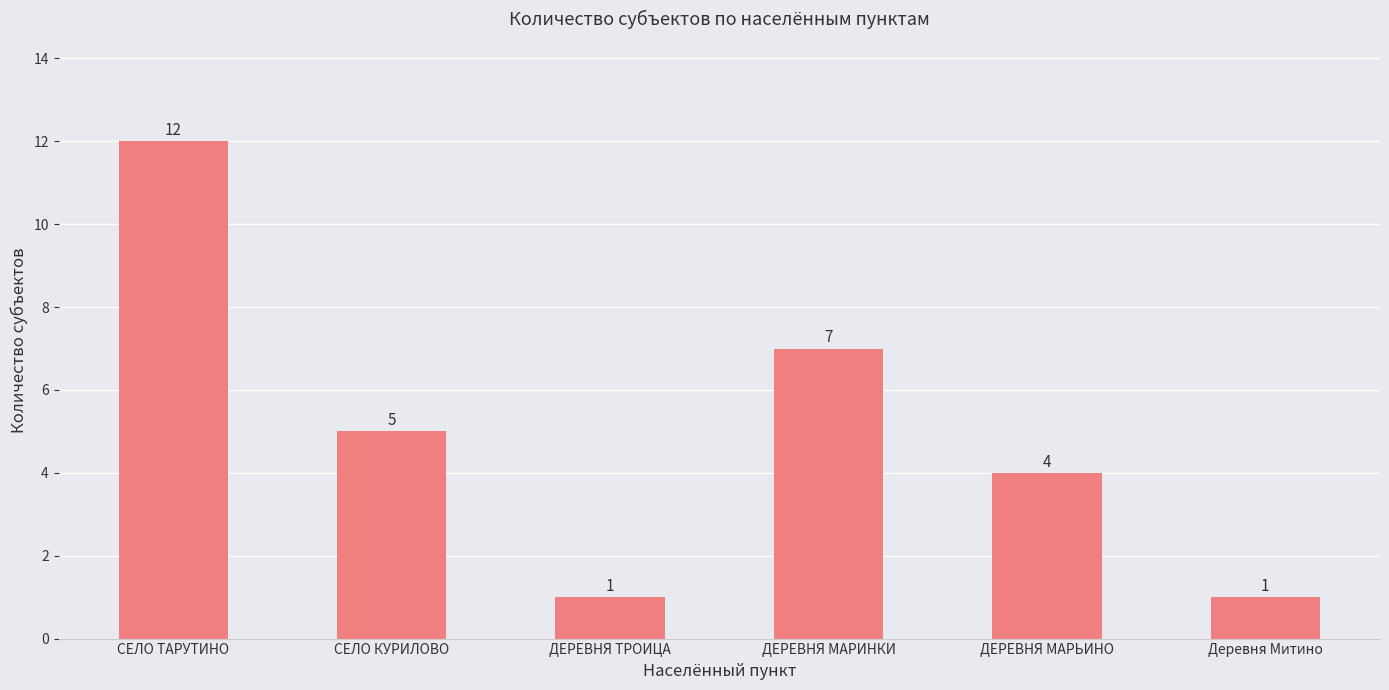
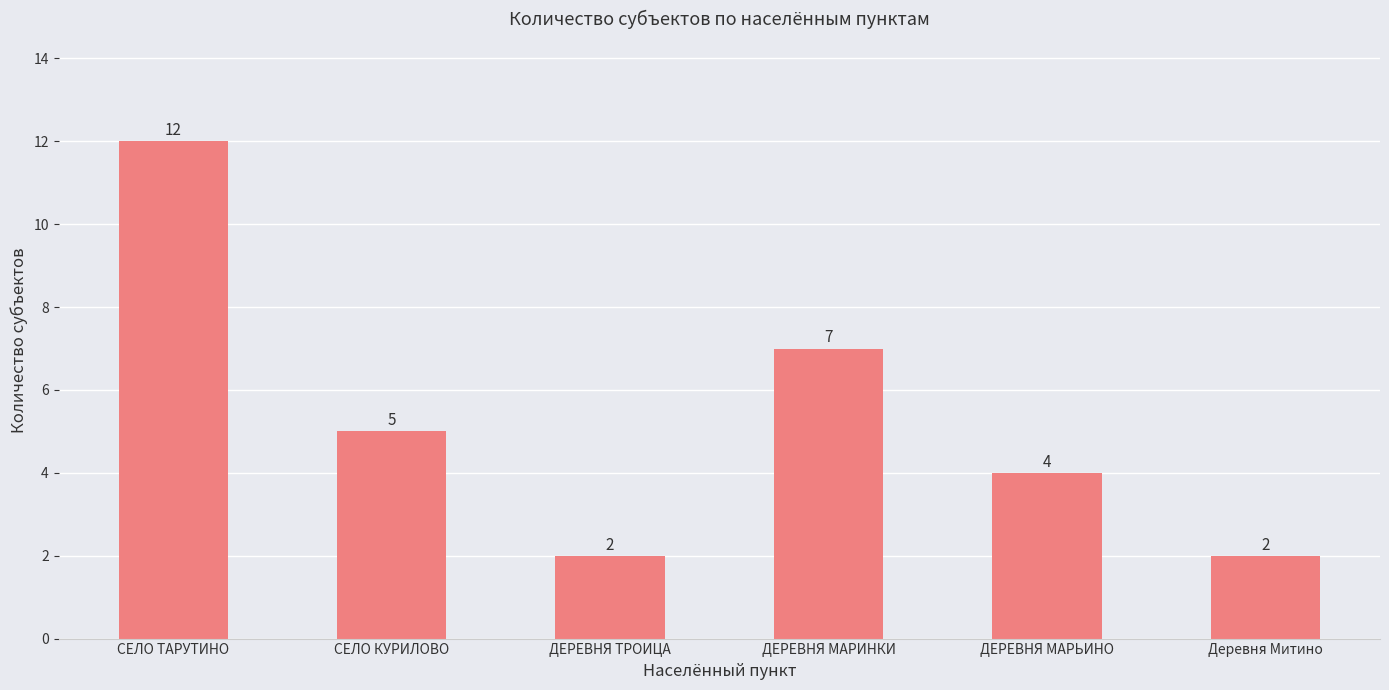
ДЕРЕВНЯ ТРОИЦА: 1 -> 2
Деревня Митино: 1 -> 2
